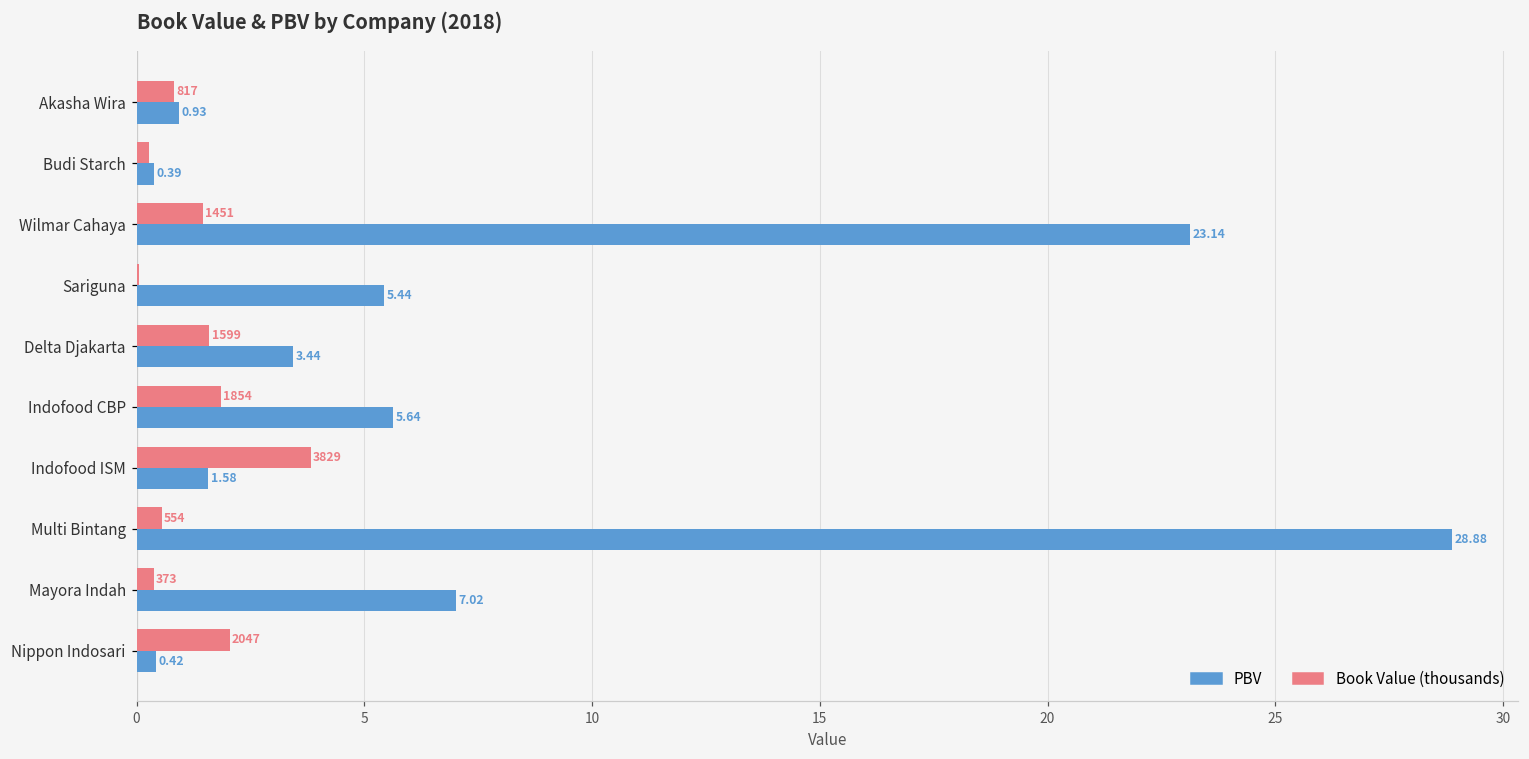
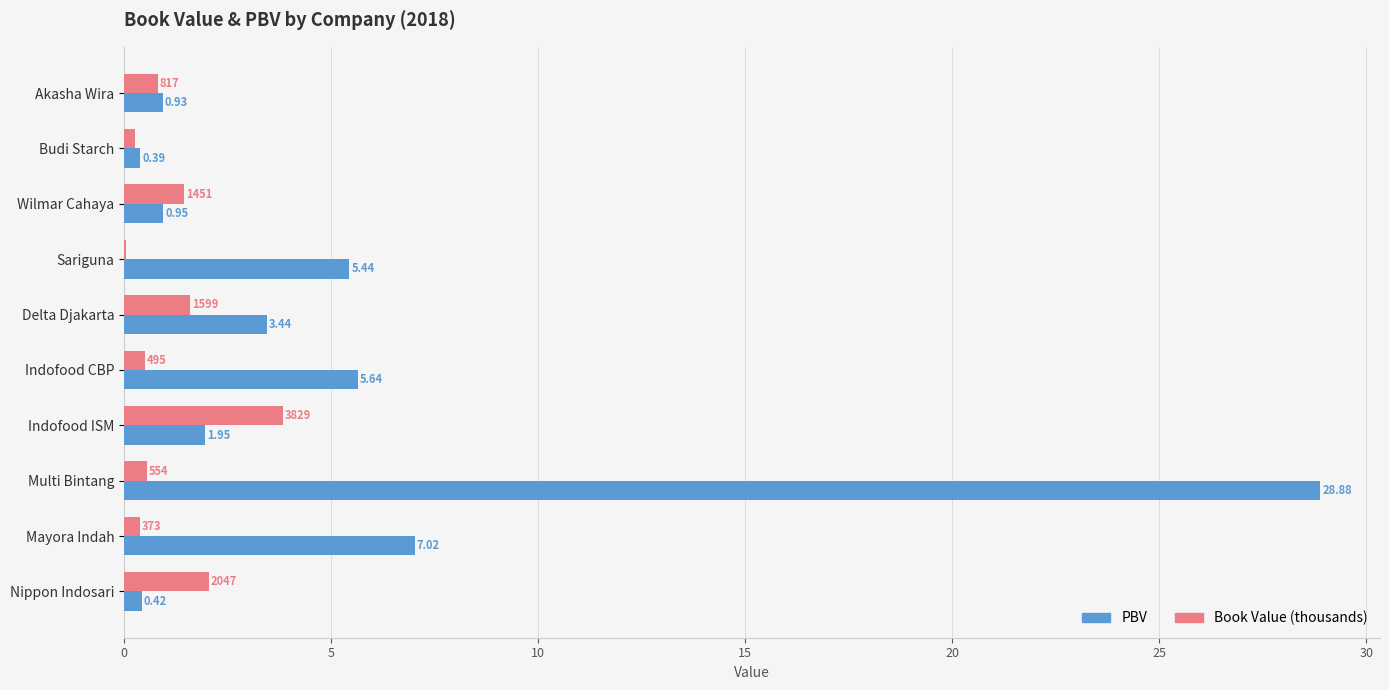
PBV, Wilmar Cahaya: 23.14 -> 0.95
Book Value (thousands), Indofood CBP: 1854 -> 495
PBV, Indofood ISM: 1.58 -> 1.95
